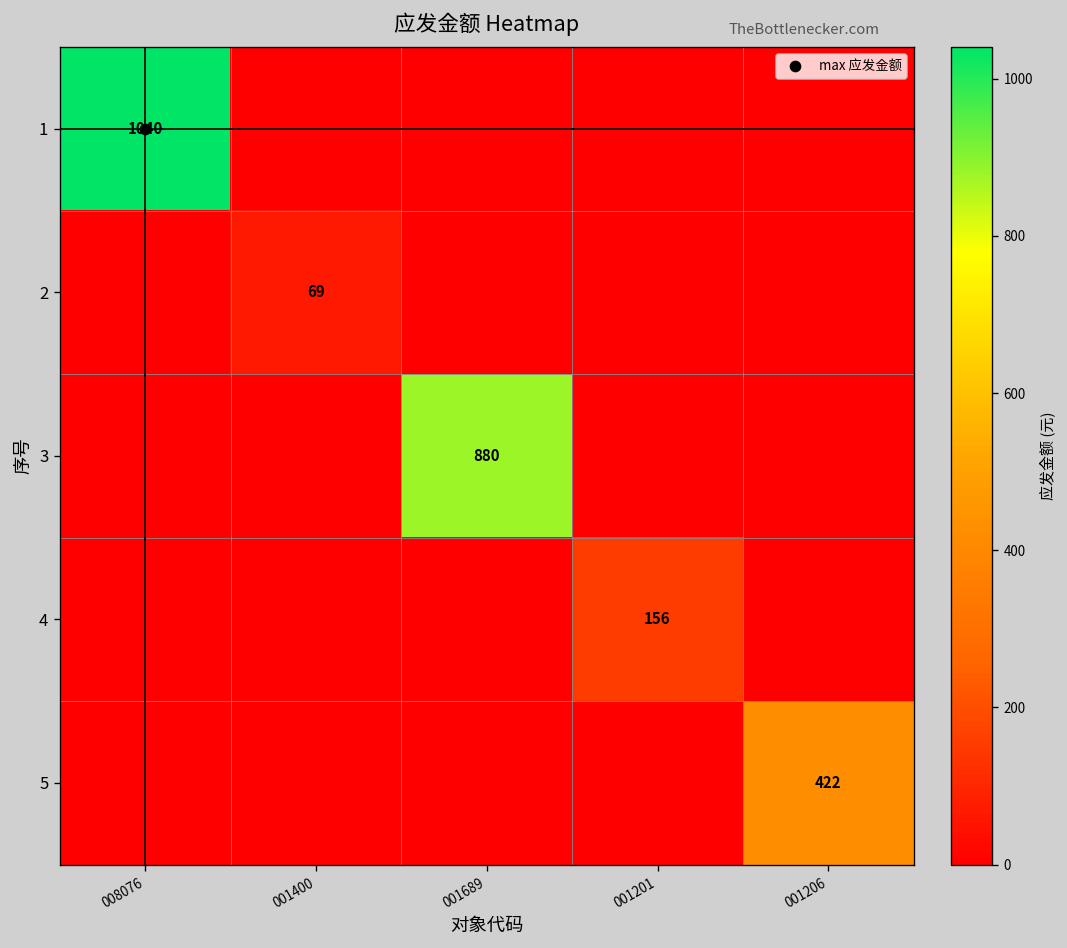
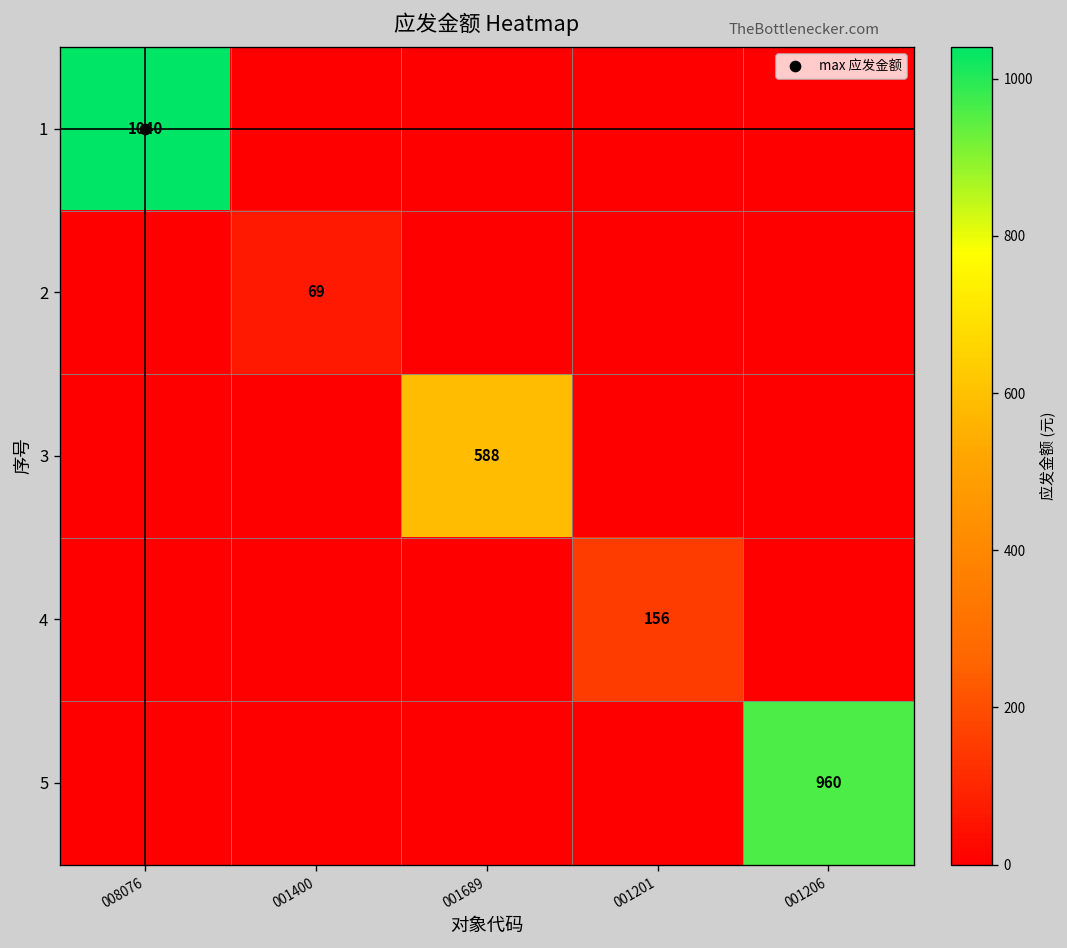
3, 001689: 880 -> 588
5, 001206: 422 -> 960
